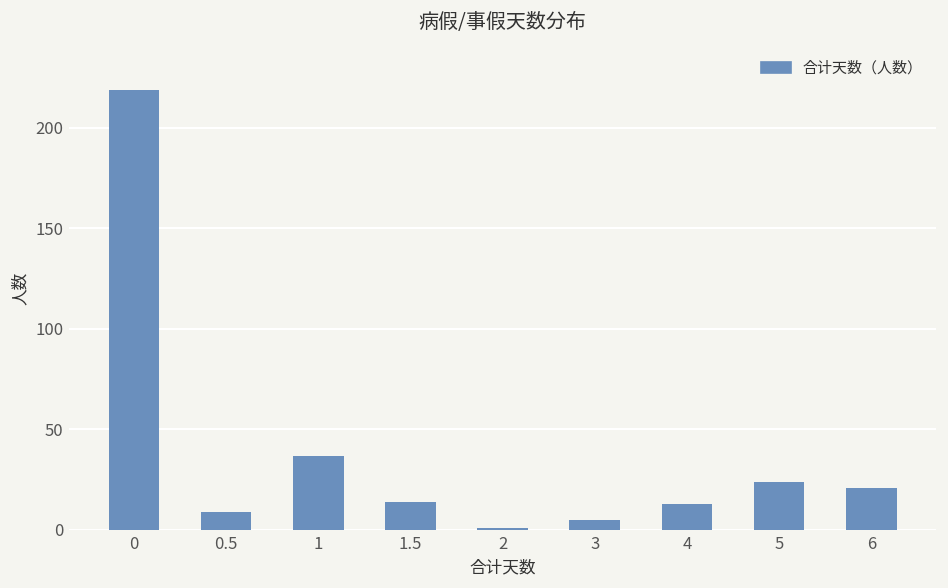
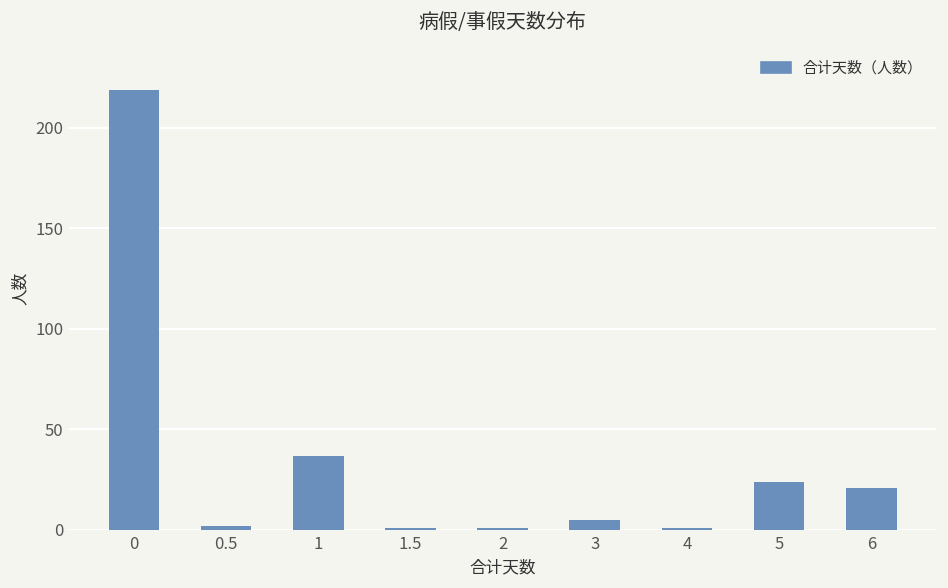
0.5: 9 -> 2
1.5: 14 -> 1
4: 13 -> 1
